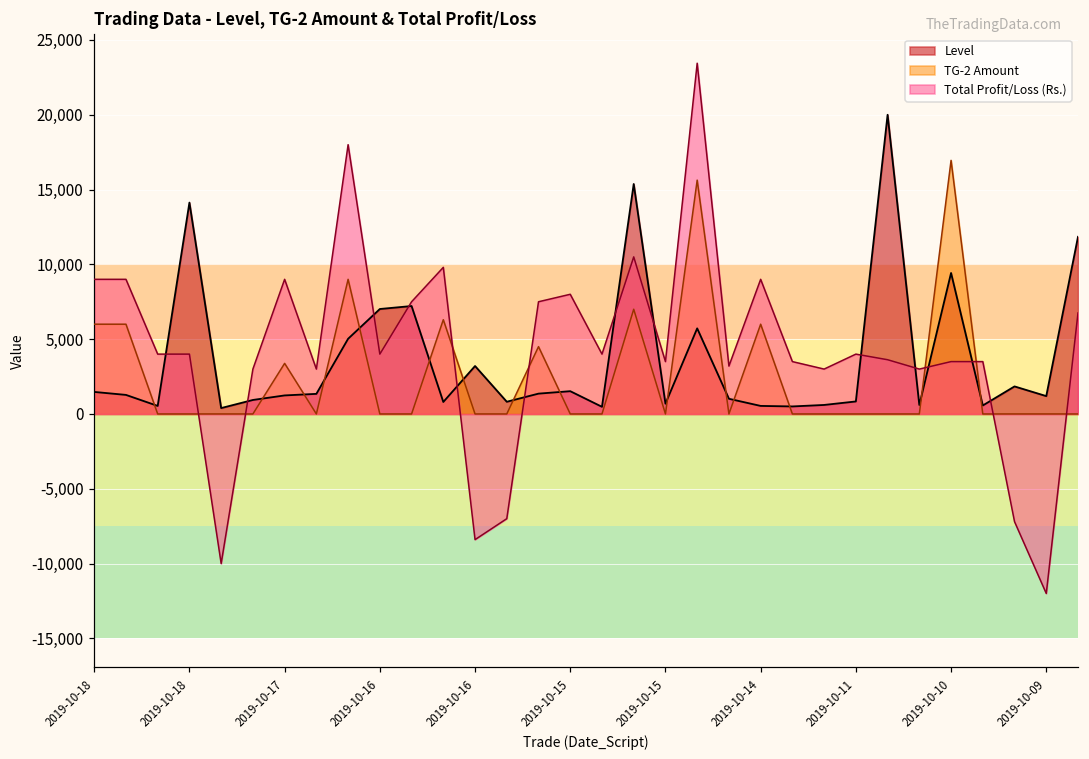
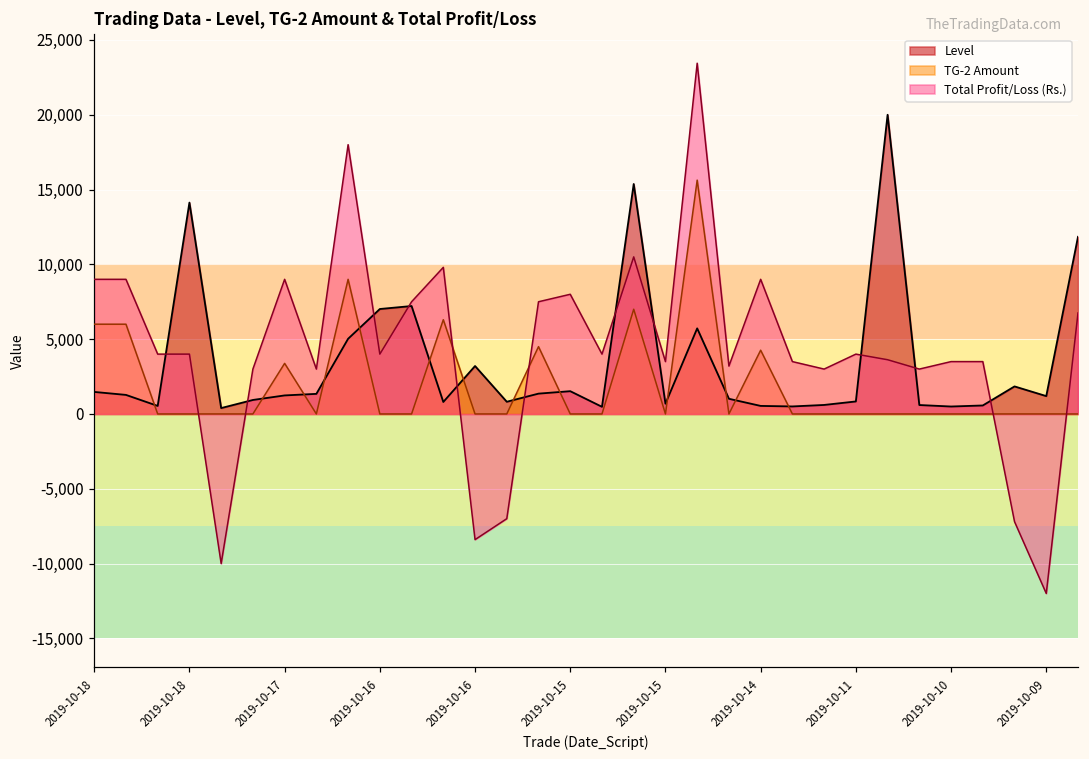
TG-2 Amount, 2019-10-14: 6,000 -> 4,300
Level, 2019-10-10: 9,400 -> 500
TG-2 Amount, 2019-10-10: 17,000 -> 0
